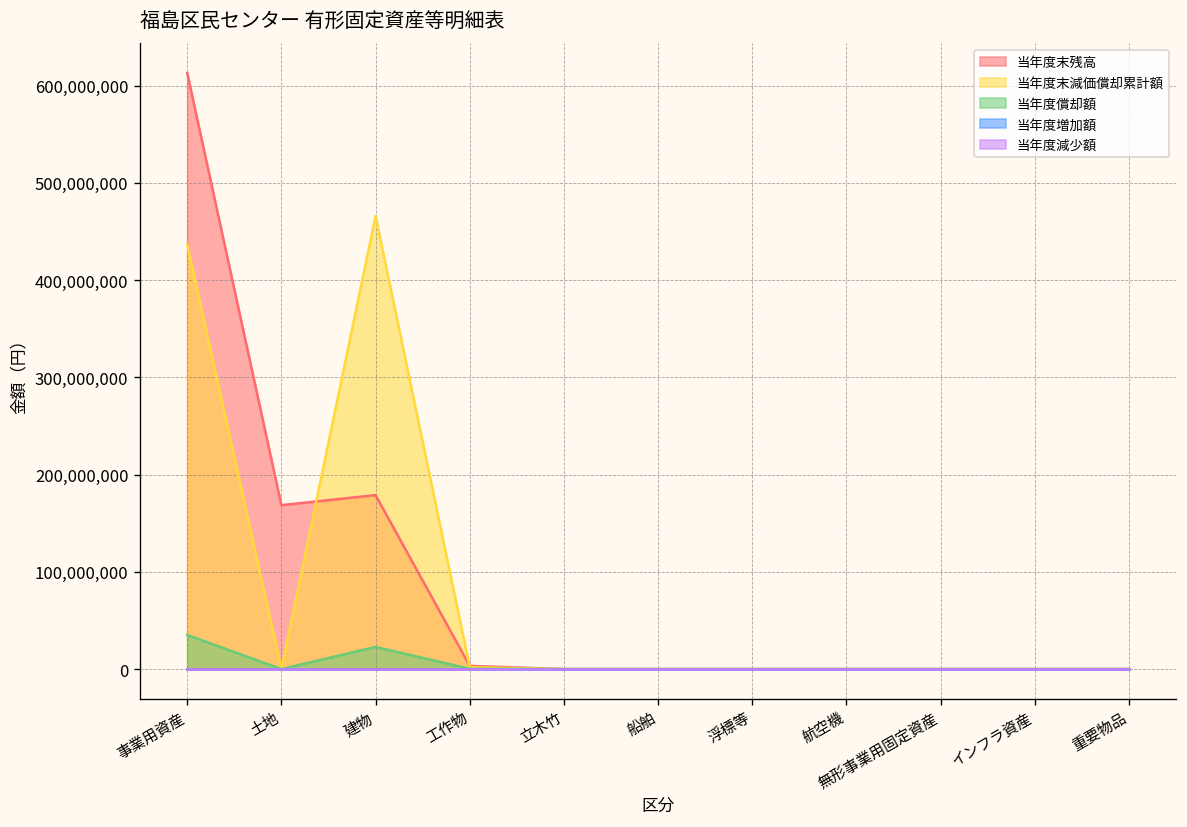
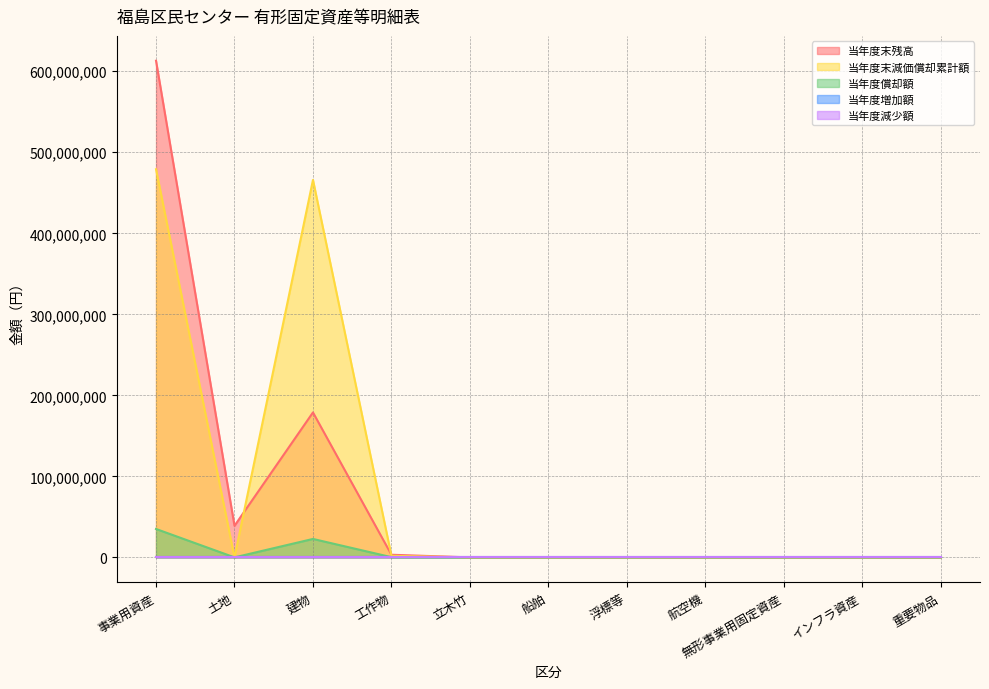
当年度末減価償却累計額, 事業用資産: 440,000,000 -> 480,000,000
当年度末残高, 土地: 170,000,000 -> 40,000,000
